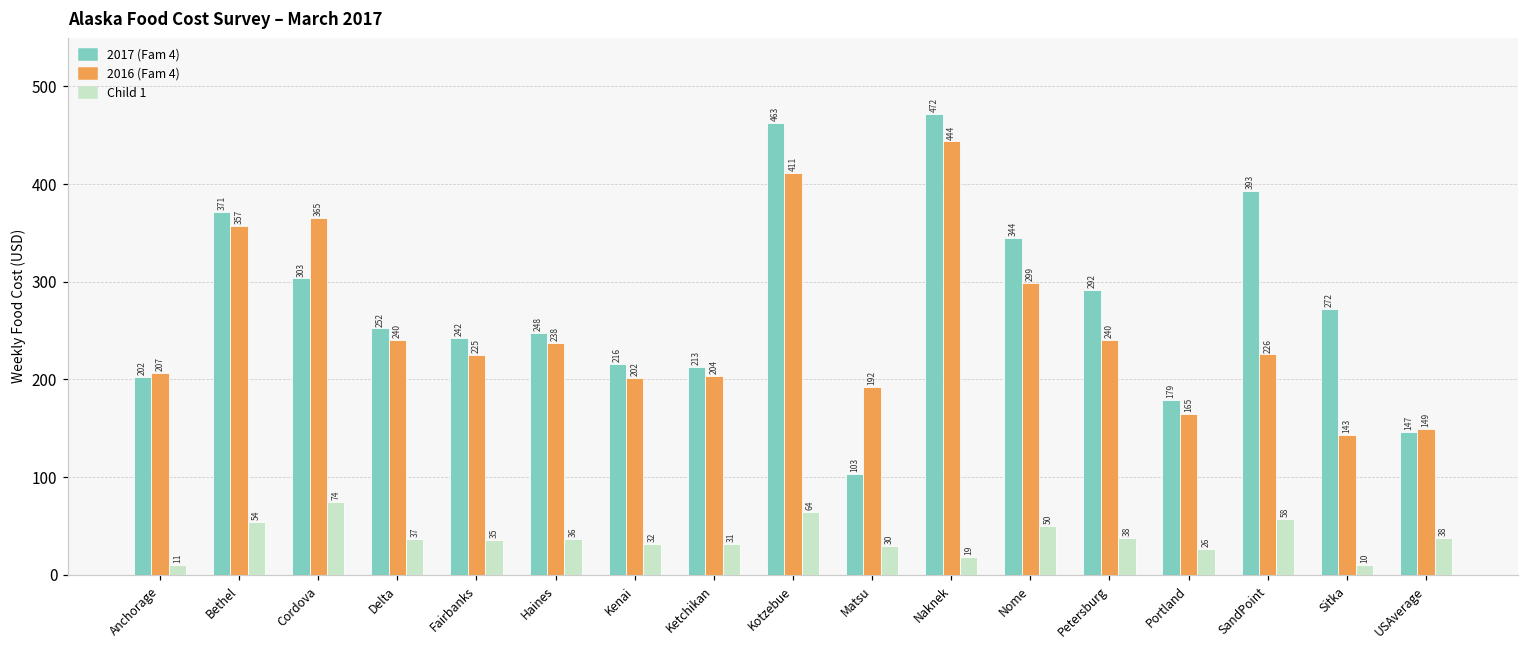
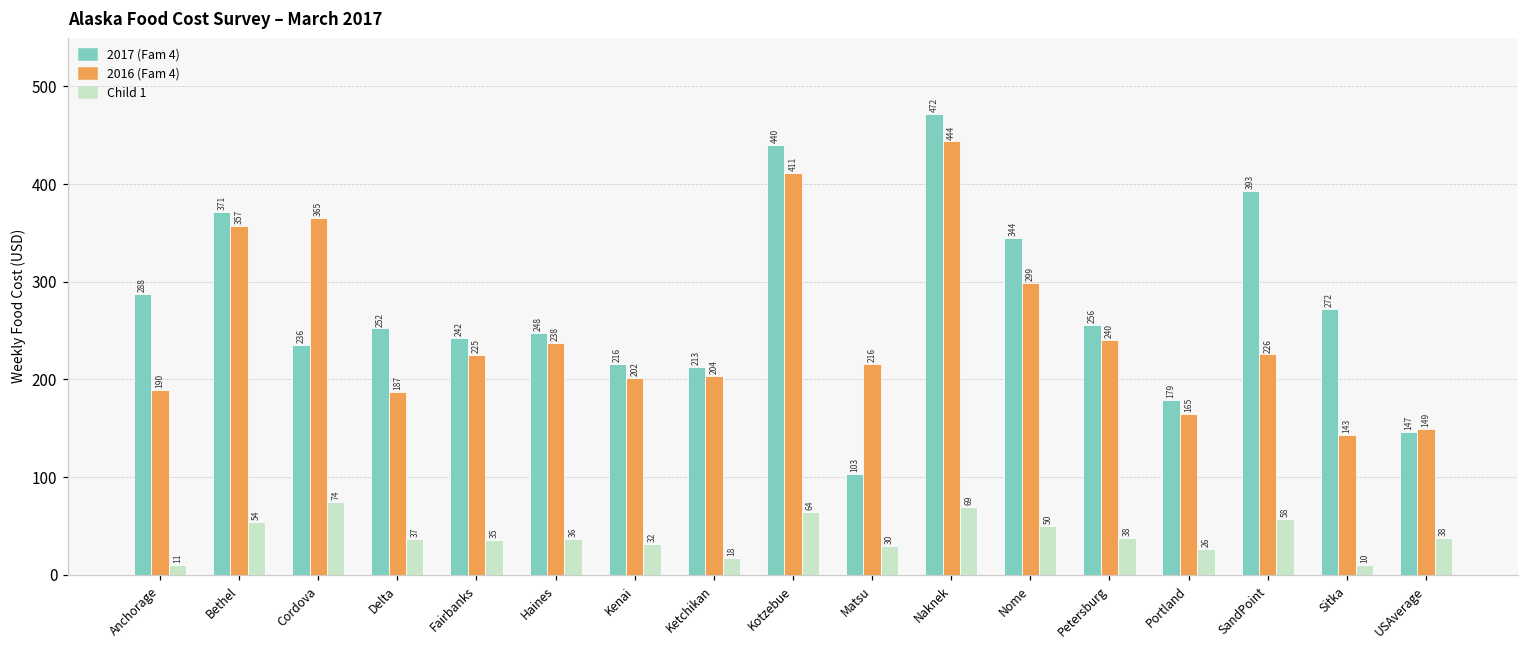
2017 (Fam 4), Anchorage: 202 -> 288
2016 (Fam 4), Anchorage: 207 -> 190
2017 (Fam 4), Cordova: 303 -> 236
2016 (Fam 4), Delta: 240 -> 187
Child 1, Ketchikan: 31 -> 18
2017 (Fam 4), Kotzebue: 463 -> 440
2016 (Fam 4), Matsu: 192 -> 216
Child 1, Naknek: 19 -> 69
2017 (Fam 4), Petersburg: 292 -> 256
